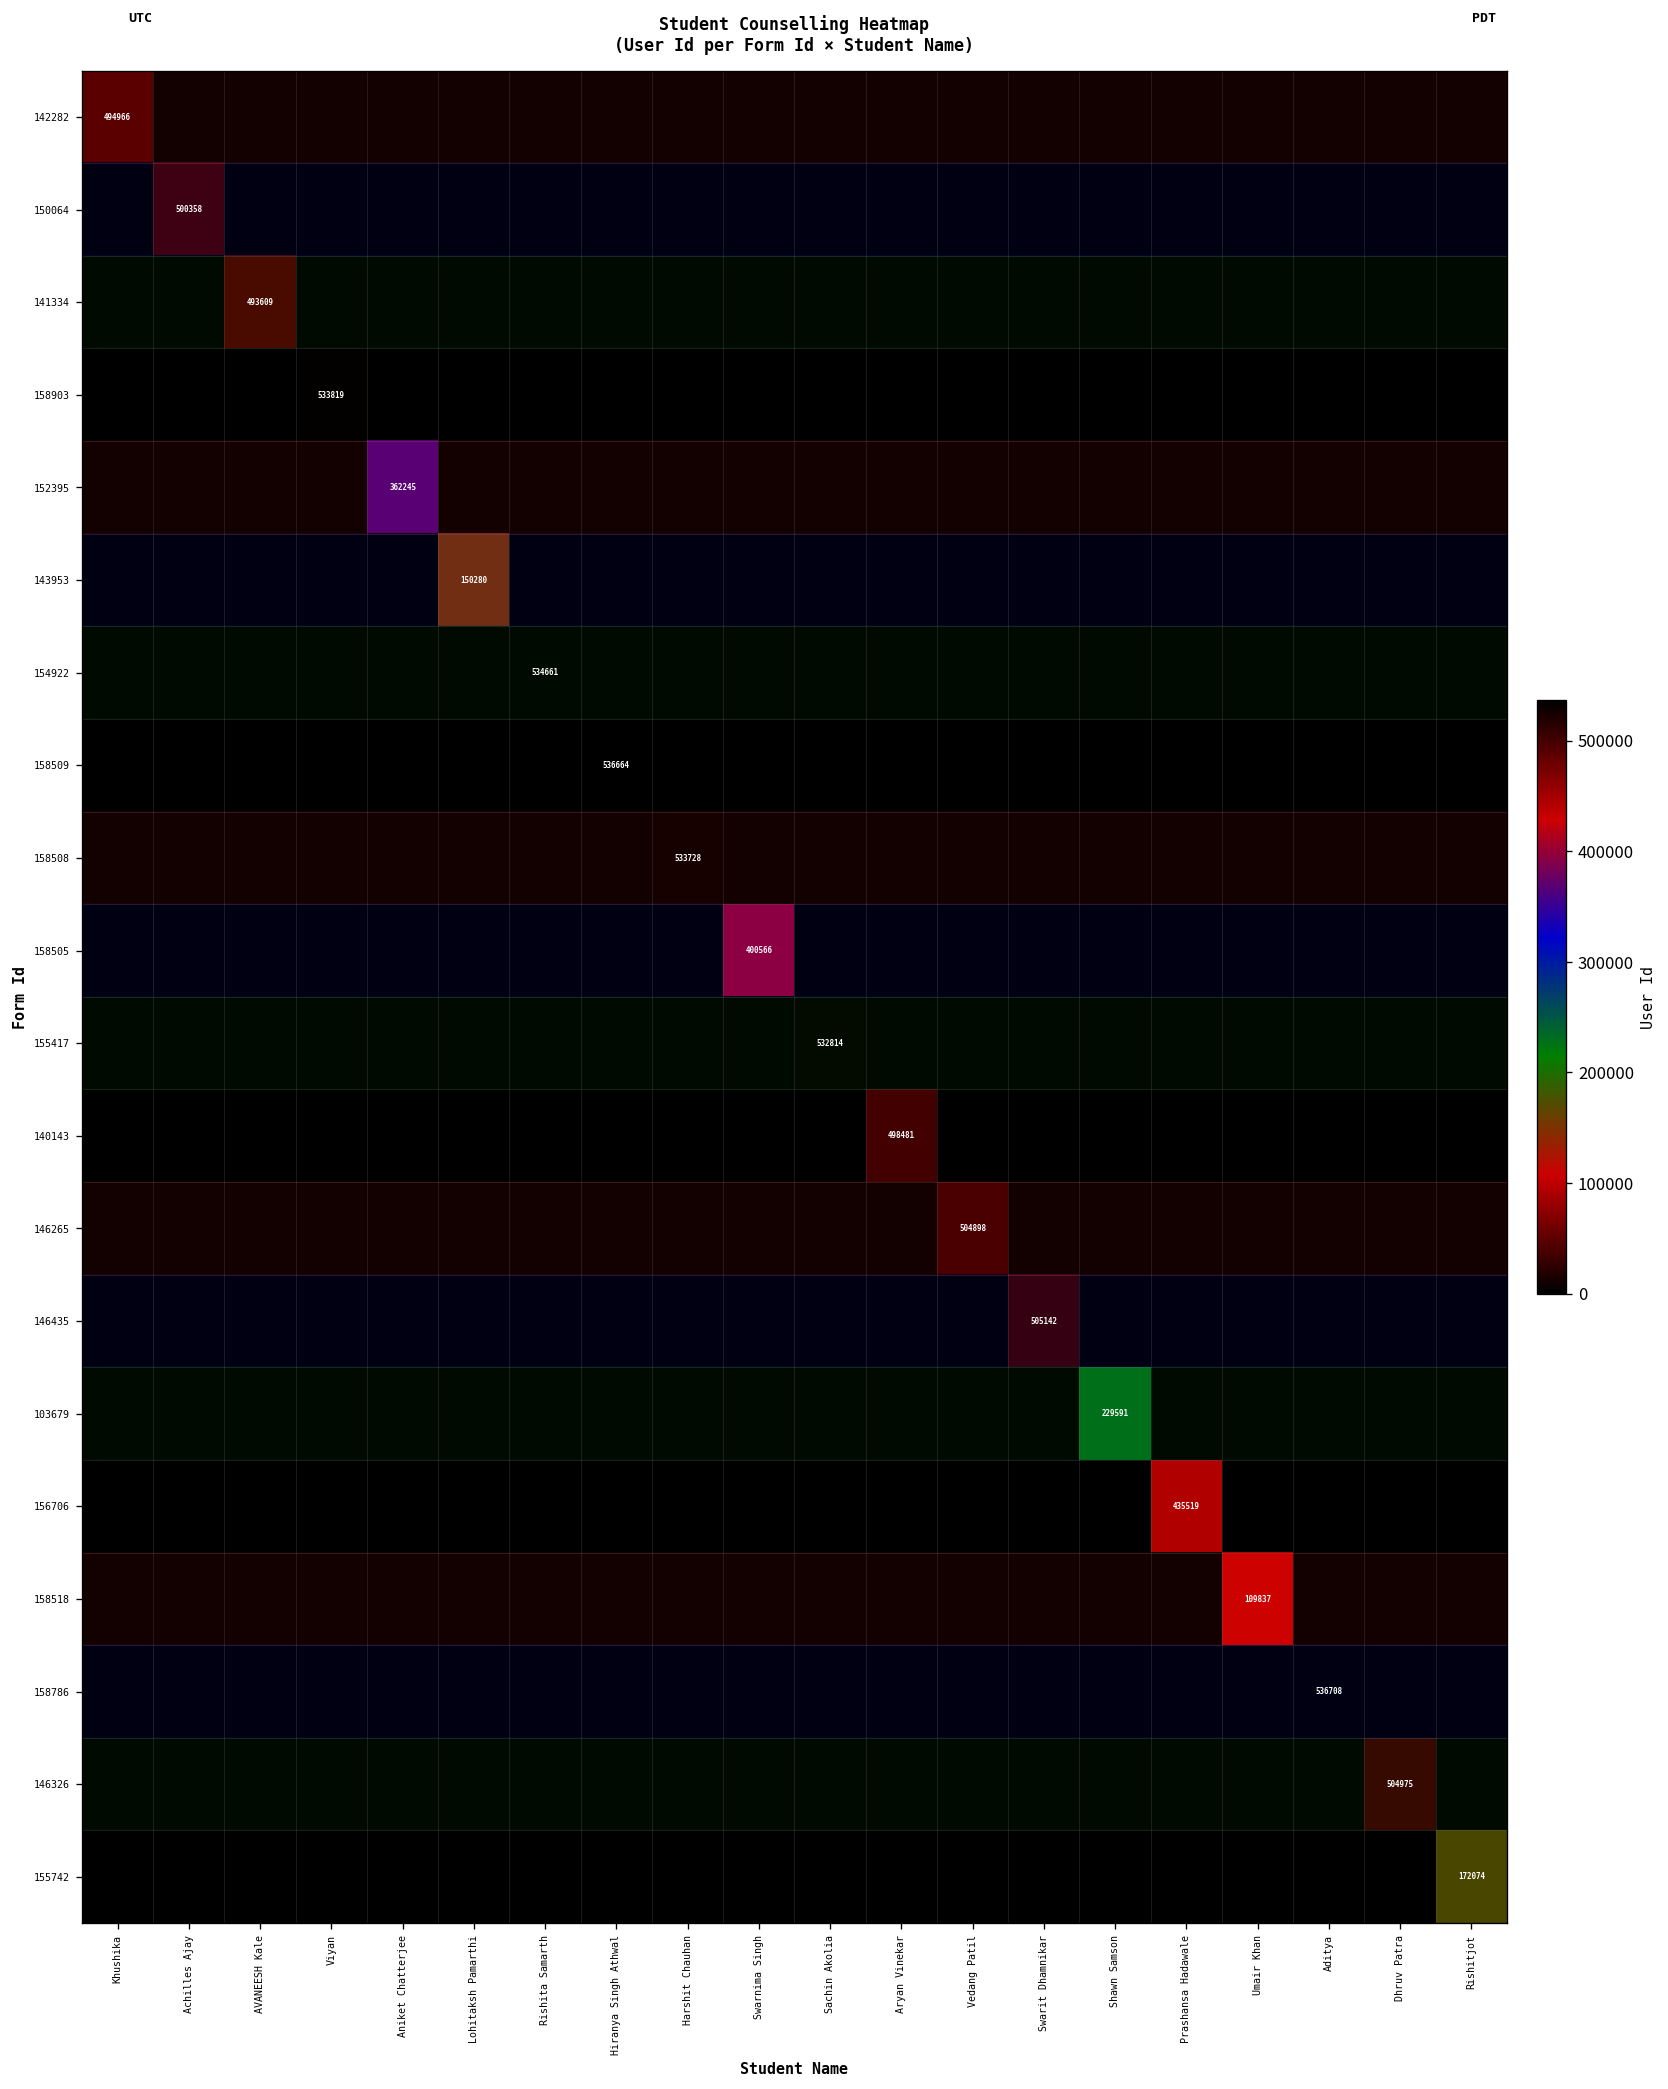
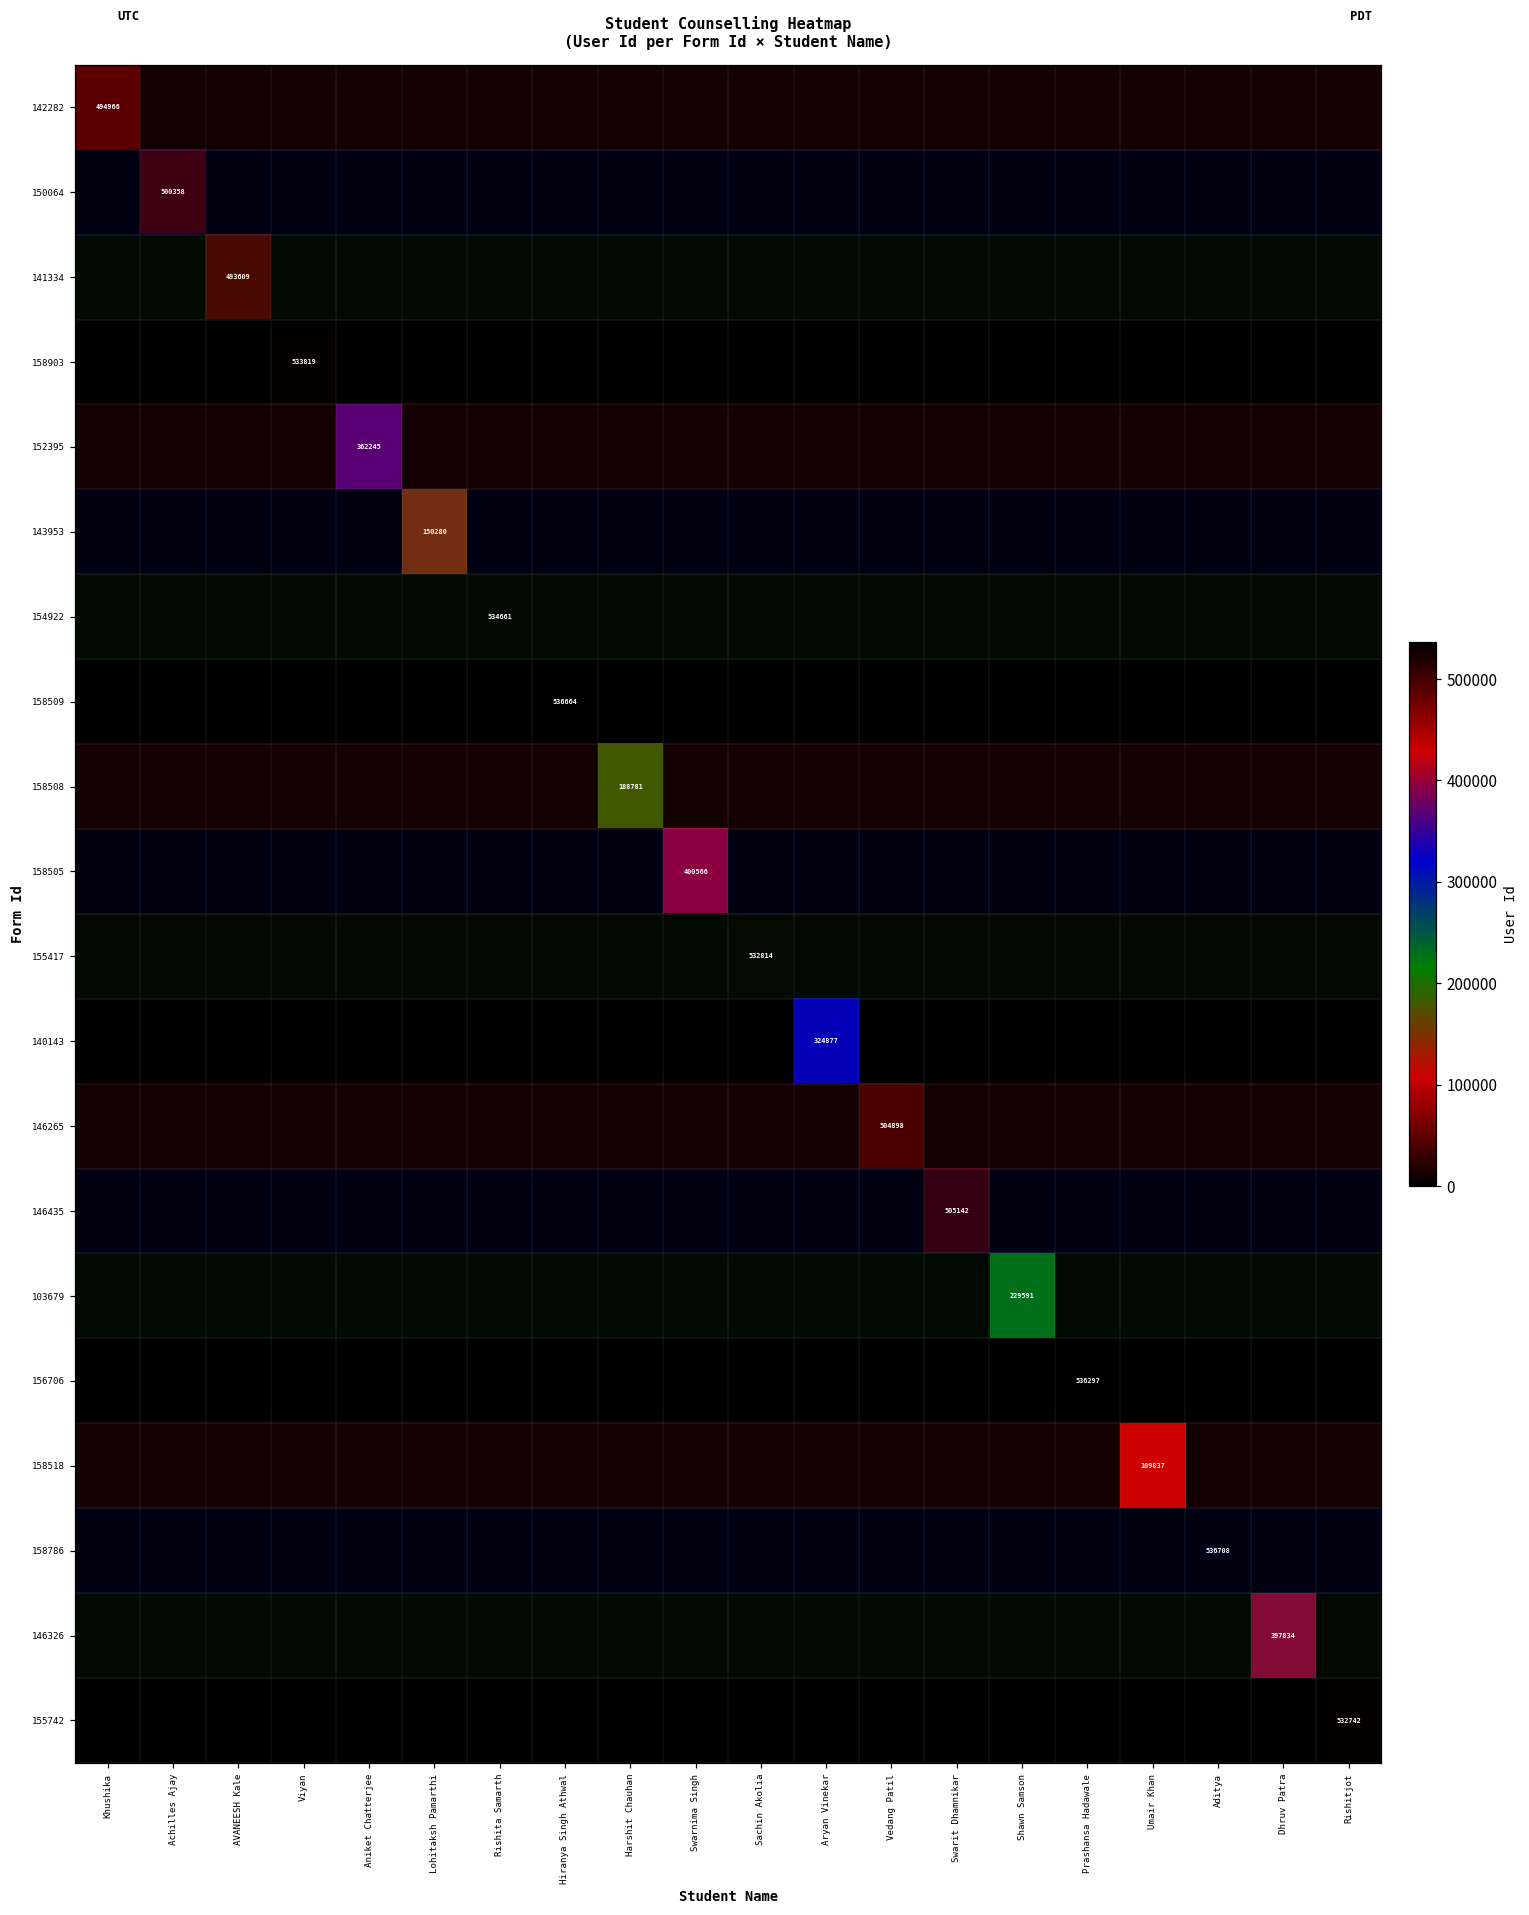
158508, Harshit Chauhan: 533728 -> 188781
140143, Aryan Vinekar: 498481 -> 324877
156706, Prashansa Hadawale: 435519 -> 536297
146326, Dhruv Patra: 504975 -> 397834
155742, Rishitjot: 172074 -> 532742
